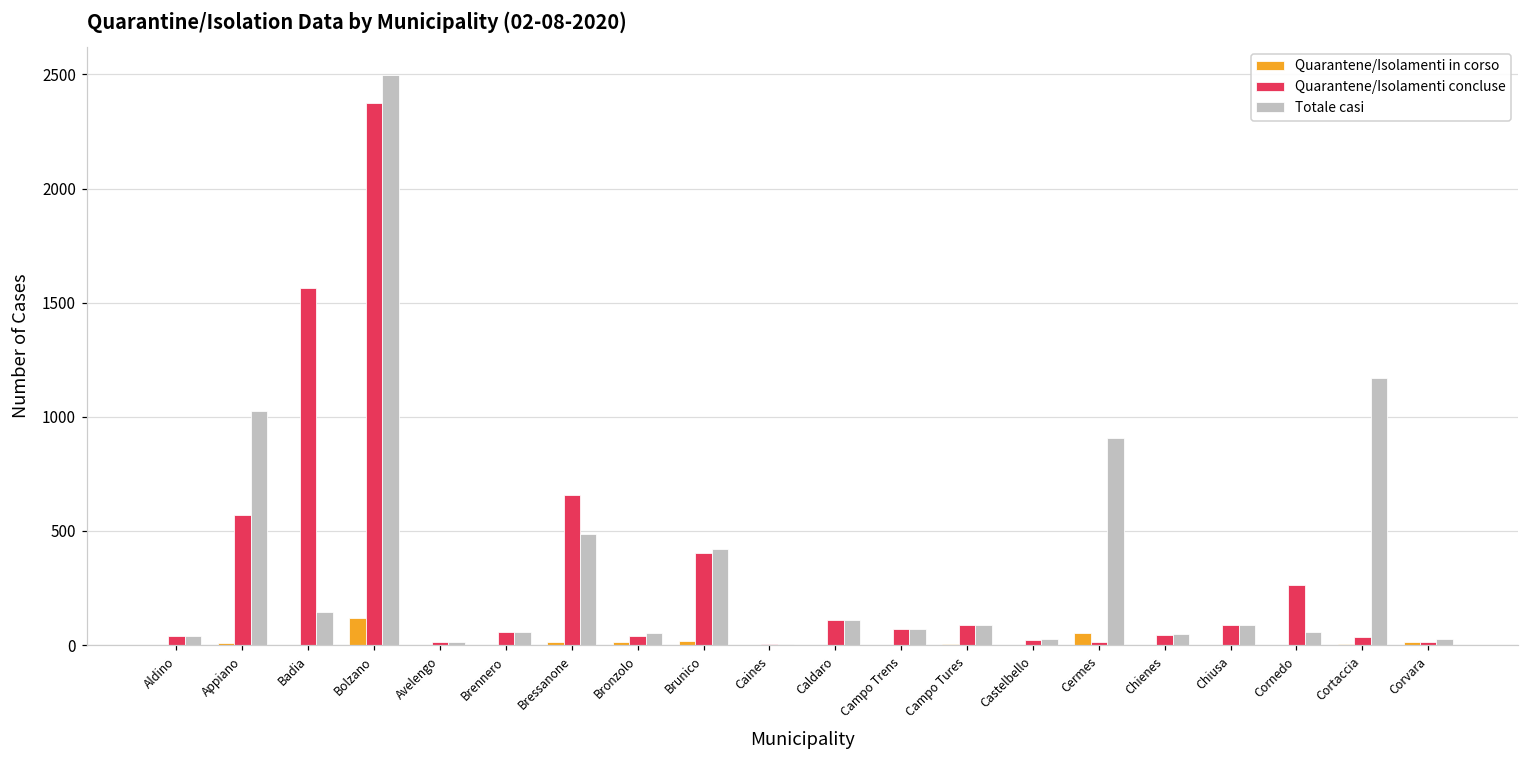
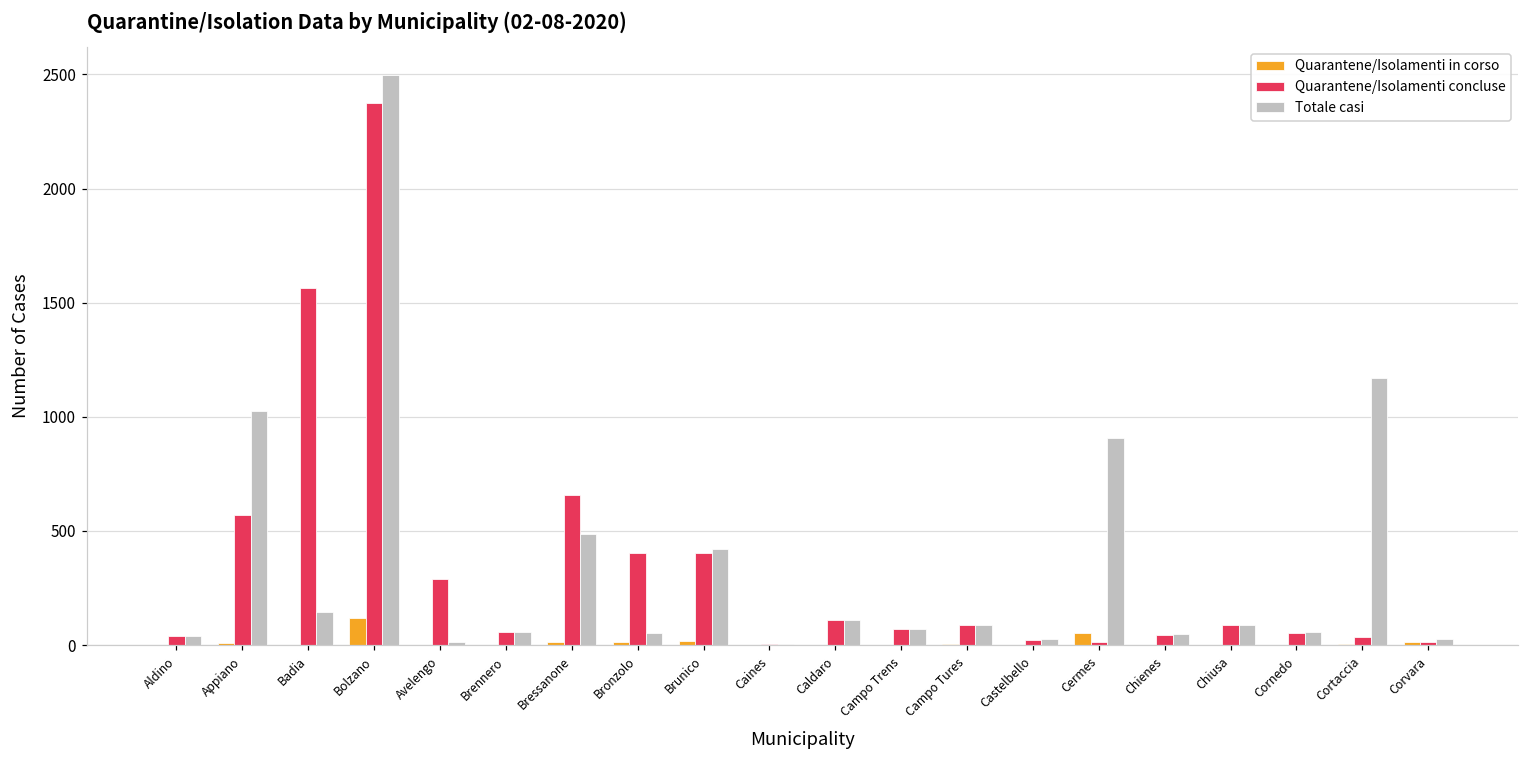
Quarantene/Isolamenti concluse, Avelengo: 10 -> 290
Quarantene/Isolamenti concluse, Bronzolo: 40 -> 400
Quarantene/Isolamenti concluse, Cornedo: 270 -> 60
